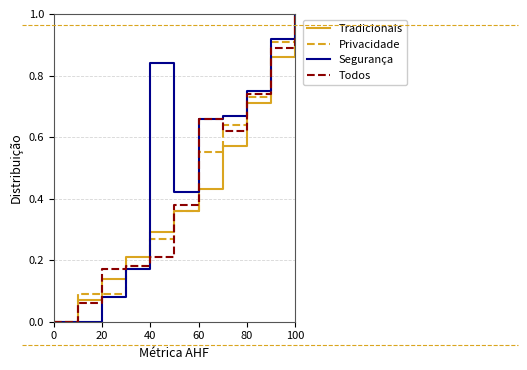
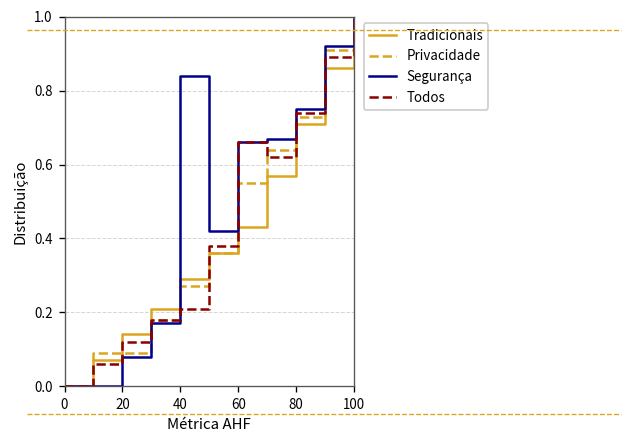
Todos, 20: 0.17 -> 0.12
